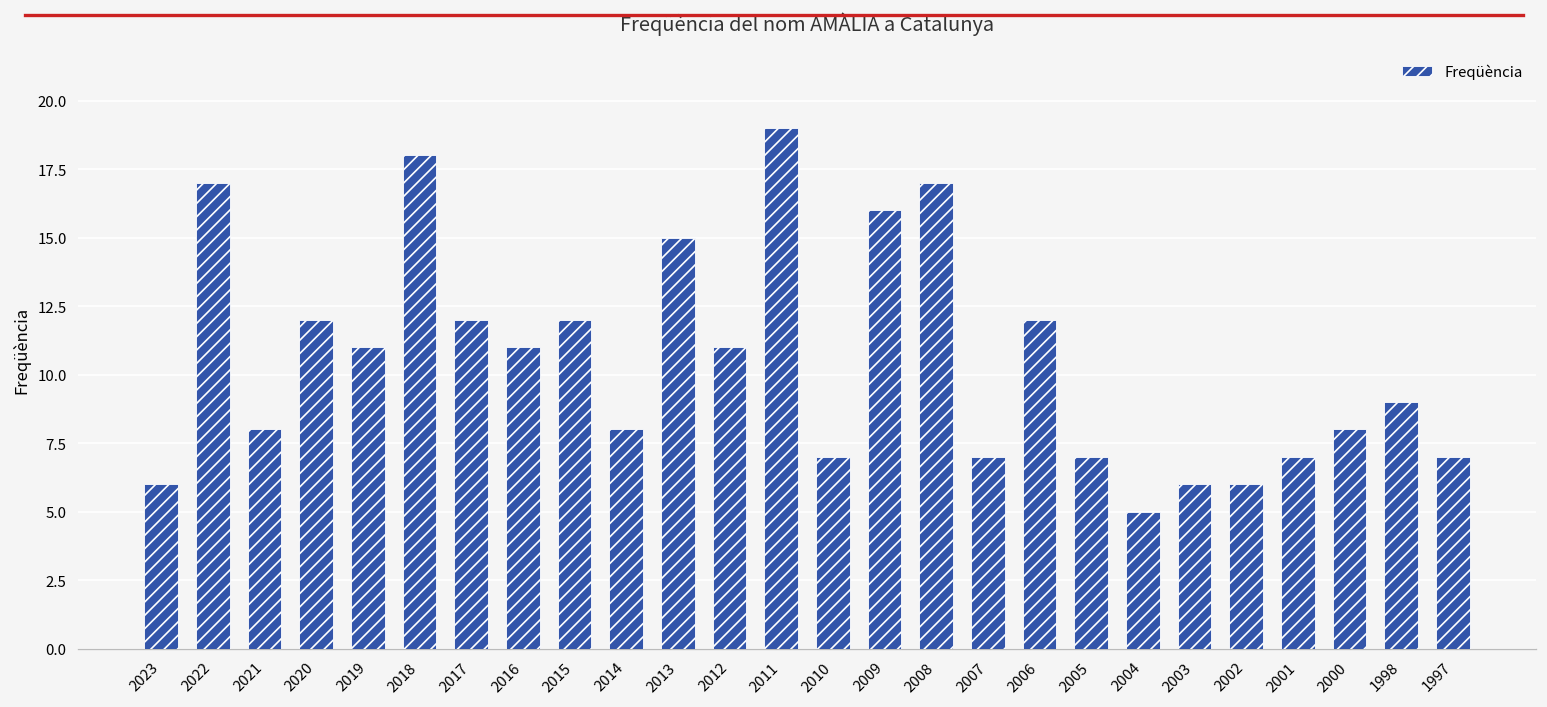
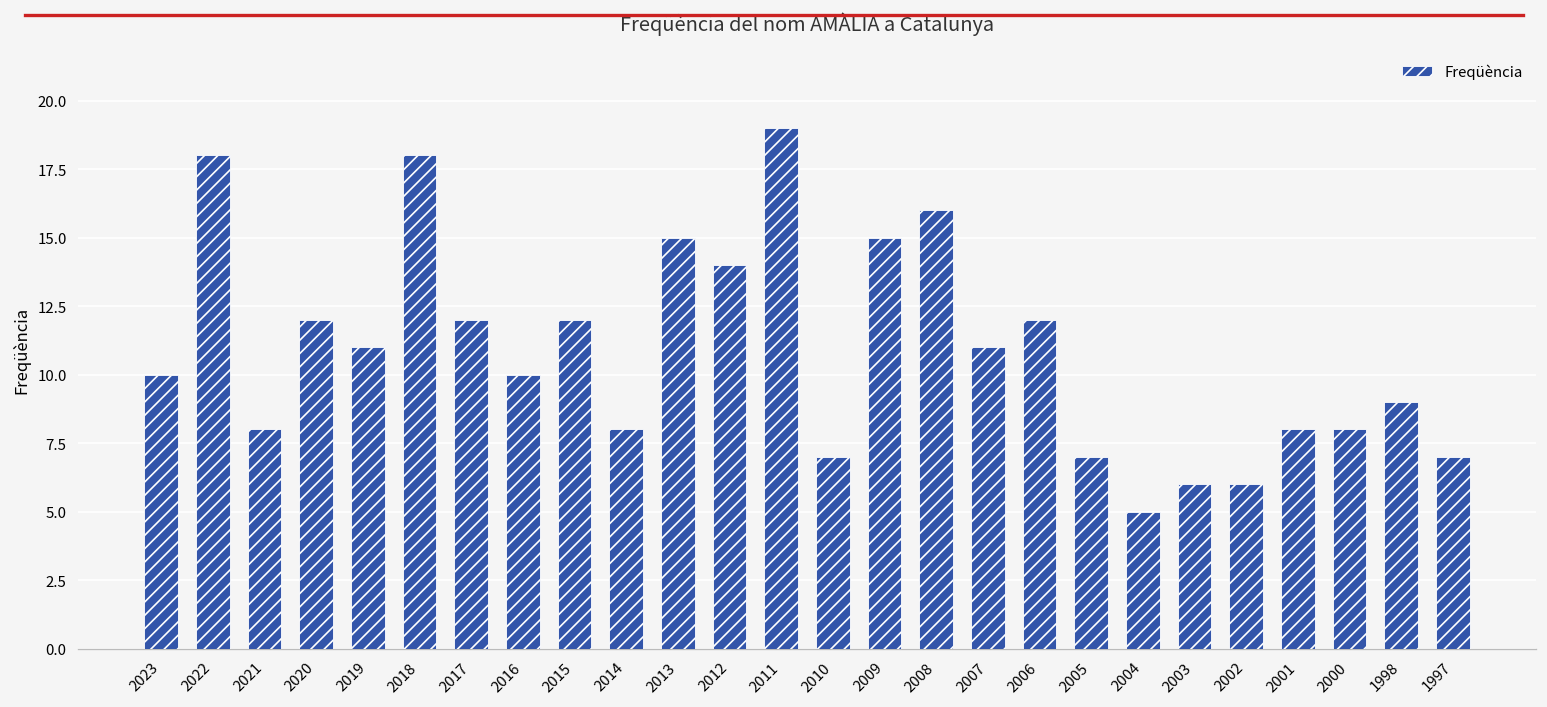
2023: 6 -> 10
2022: 17 -> 18
2016: 11 -> 10
2012: 11 -> 14
2009: 16 -> 15
2008: 17 -> 16
2007: 7 -> 11
2001: 7 -> 8
